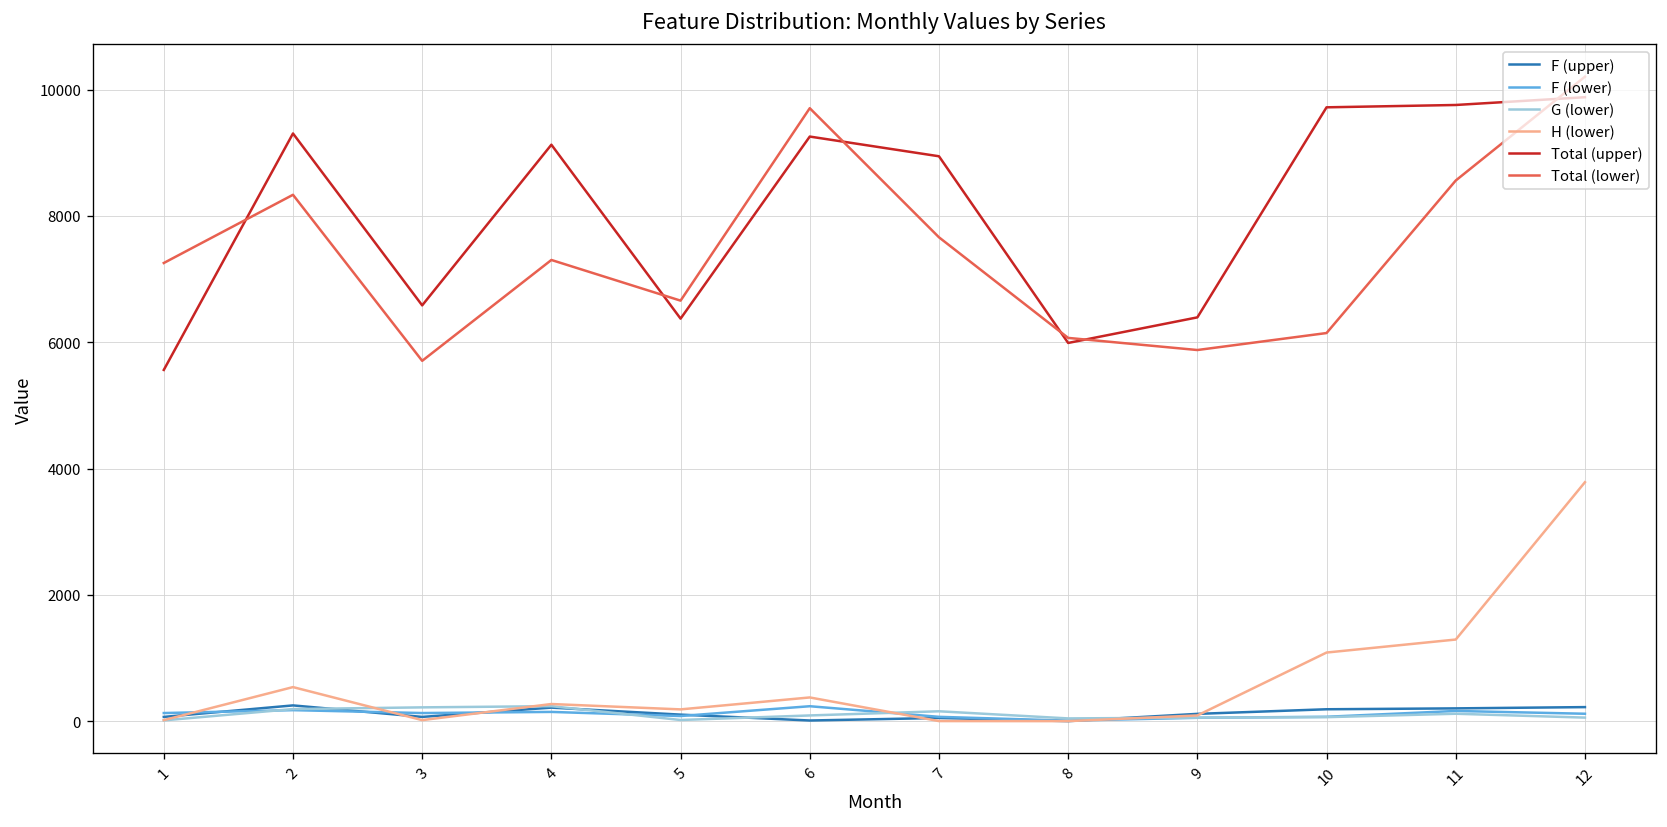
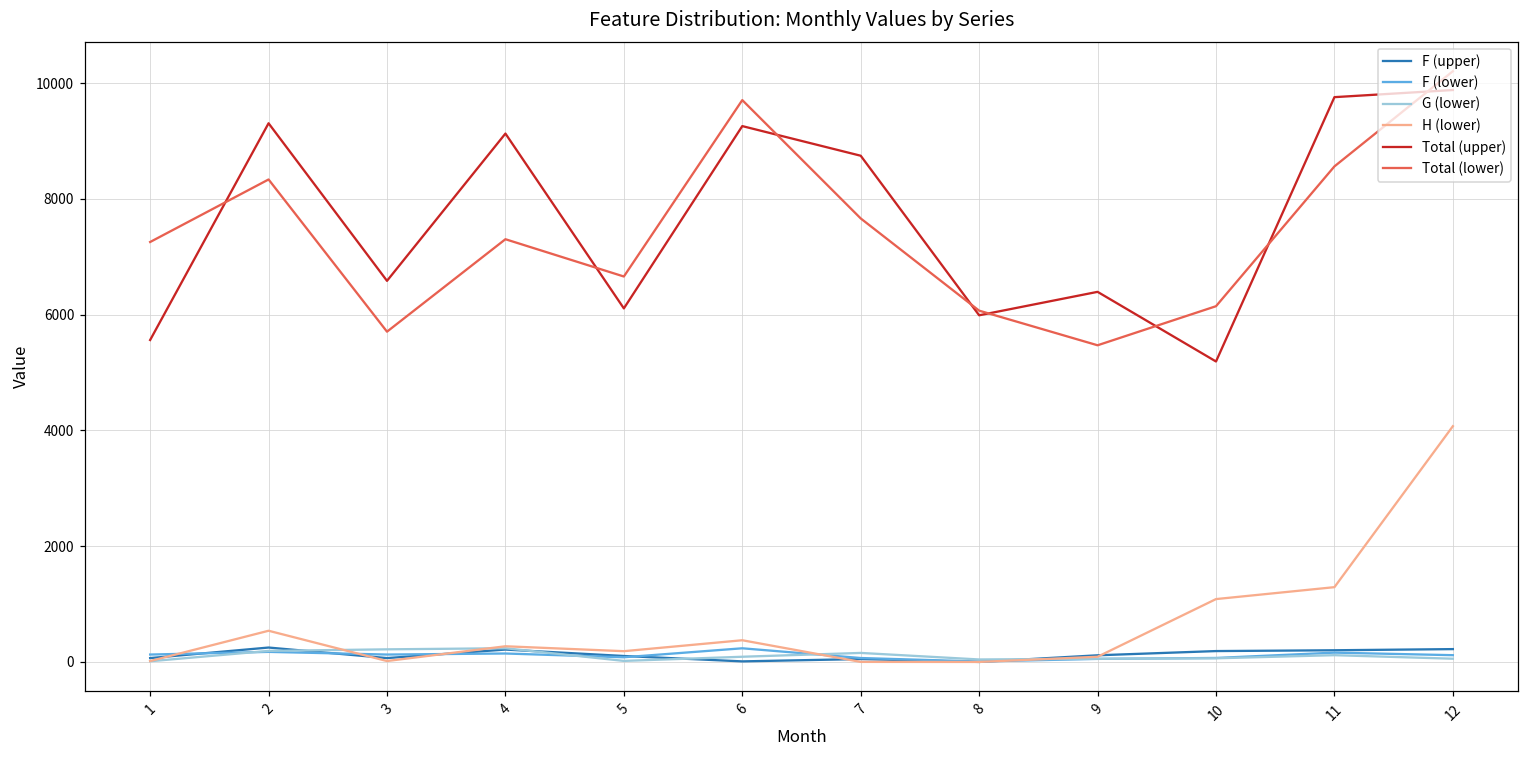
Total (upper), 5: 6400 -> 6100
Total (upper), 7: 8900 -> 8700
Total (lower), 9: 5900 -> 5500
Total (upper), 10: 9700 -> 5200
H (lower), 12: 3800 -> 4100
